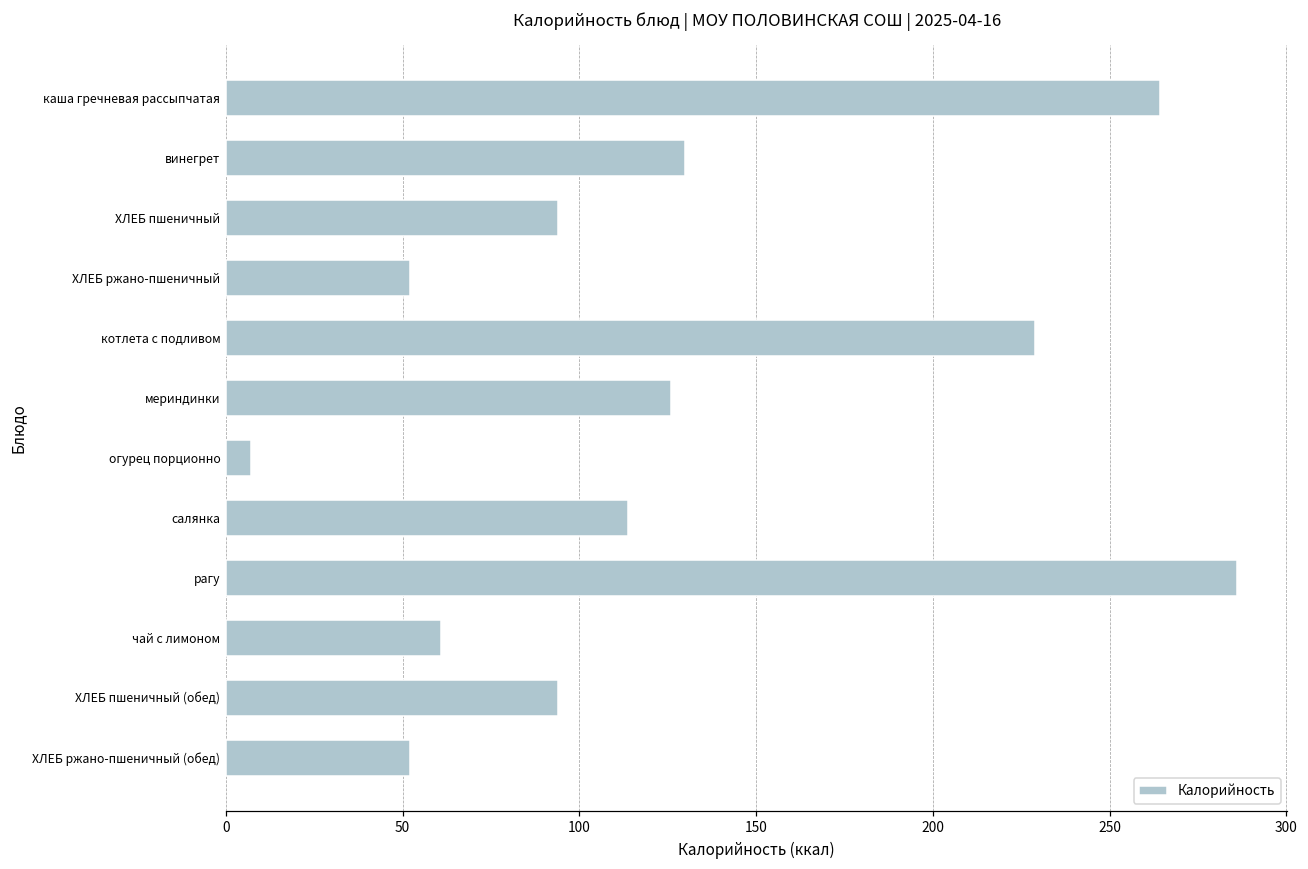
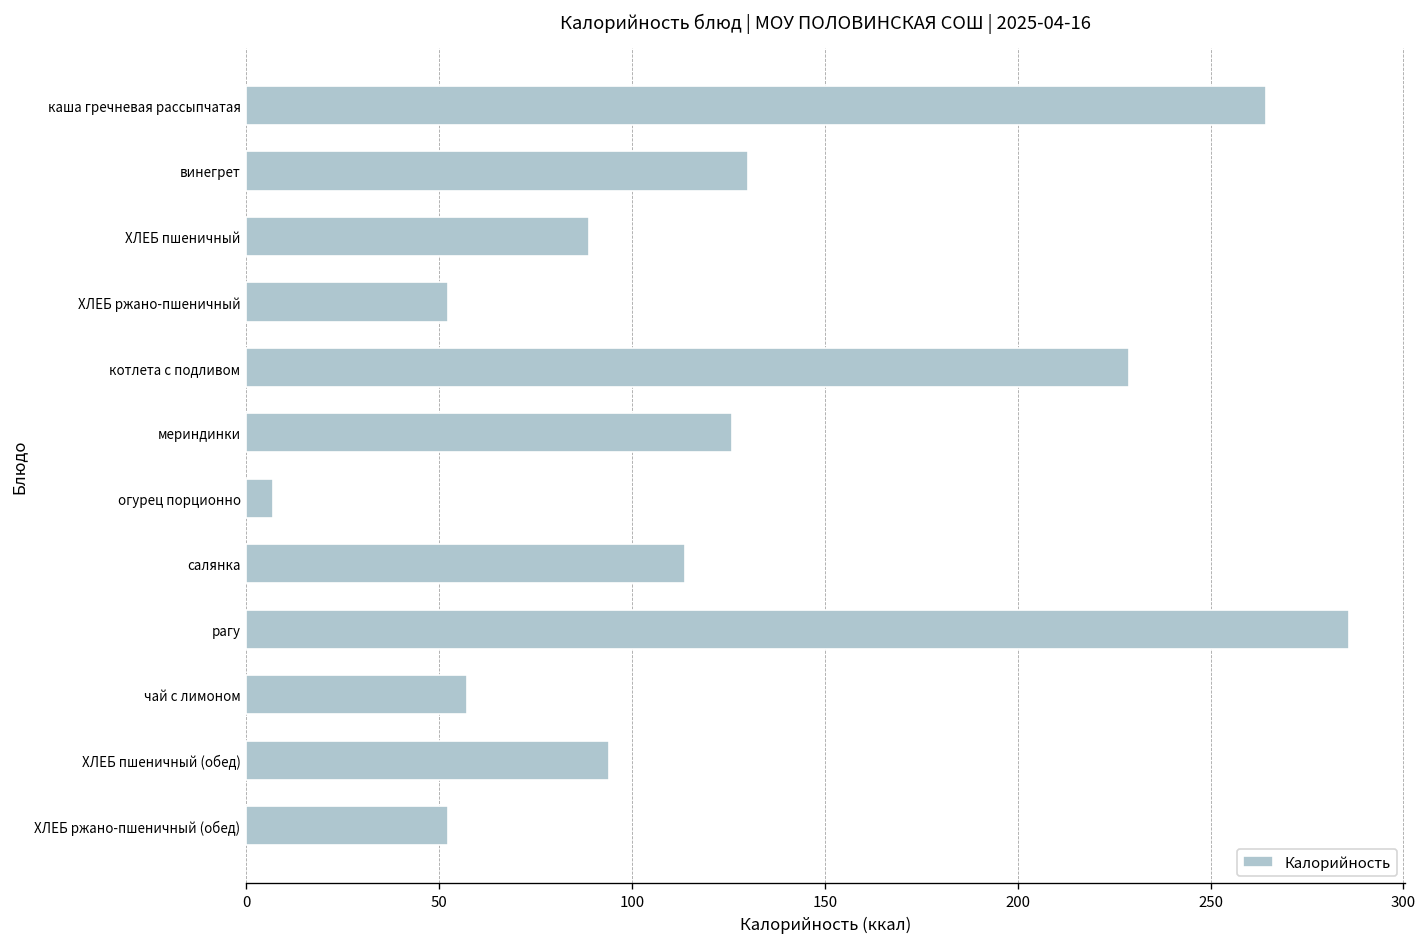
ХЛЕБ пшеничный: 94 -> 89
чай с лимоном: 61 -> 57
